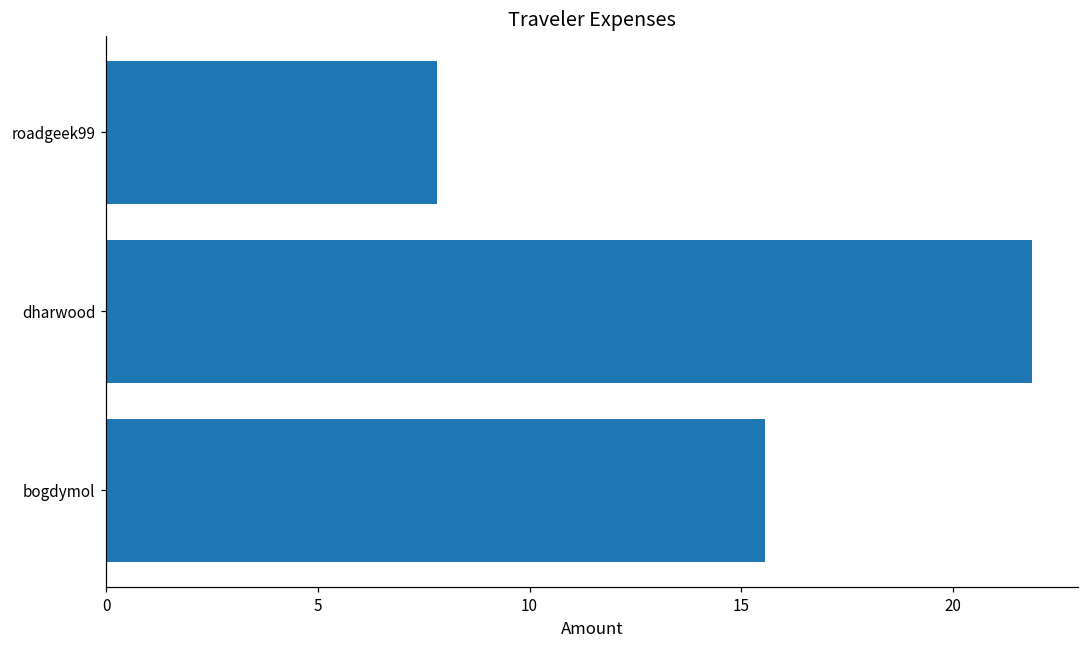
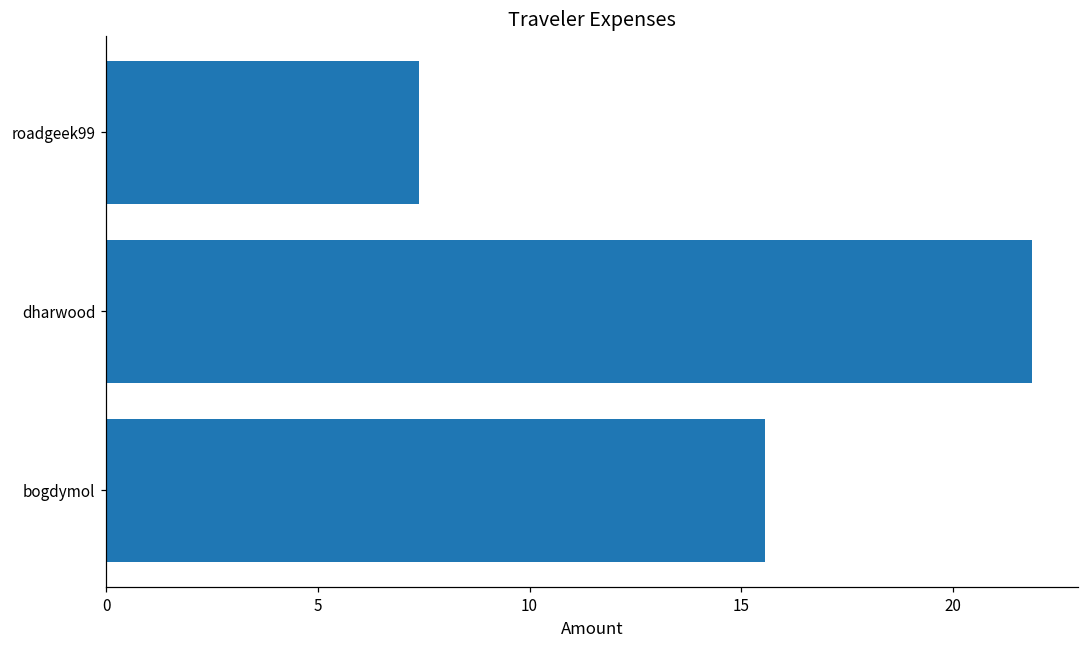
roadgeek99: 7.8 -> 7.4
